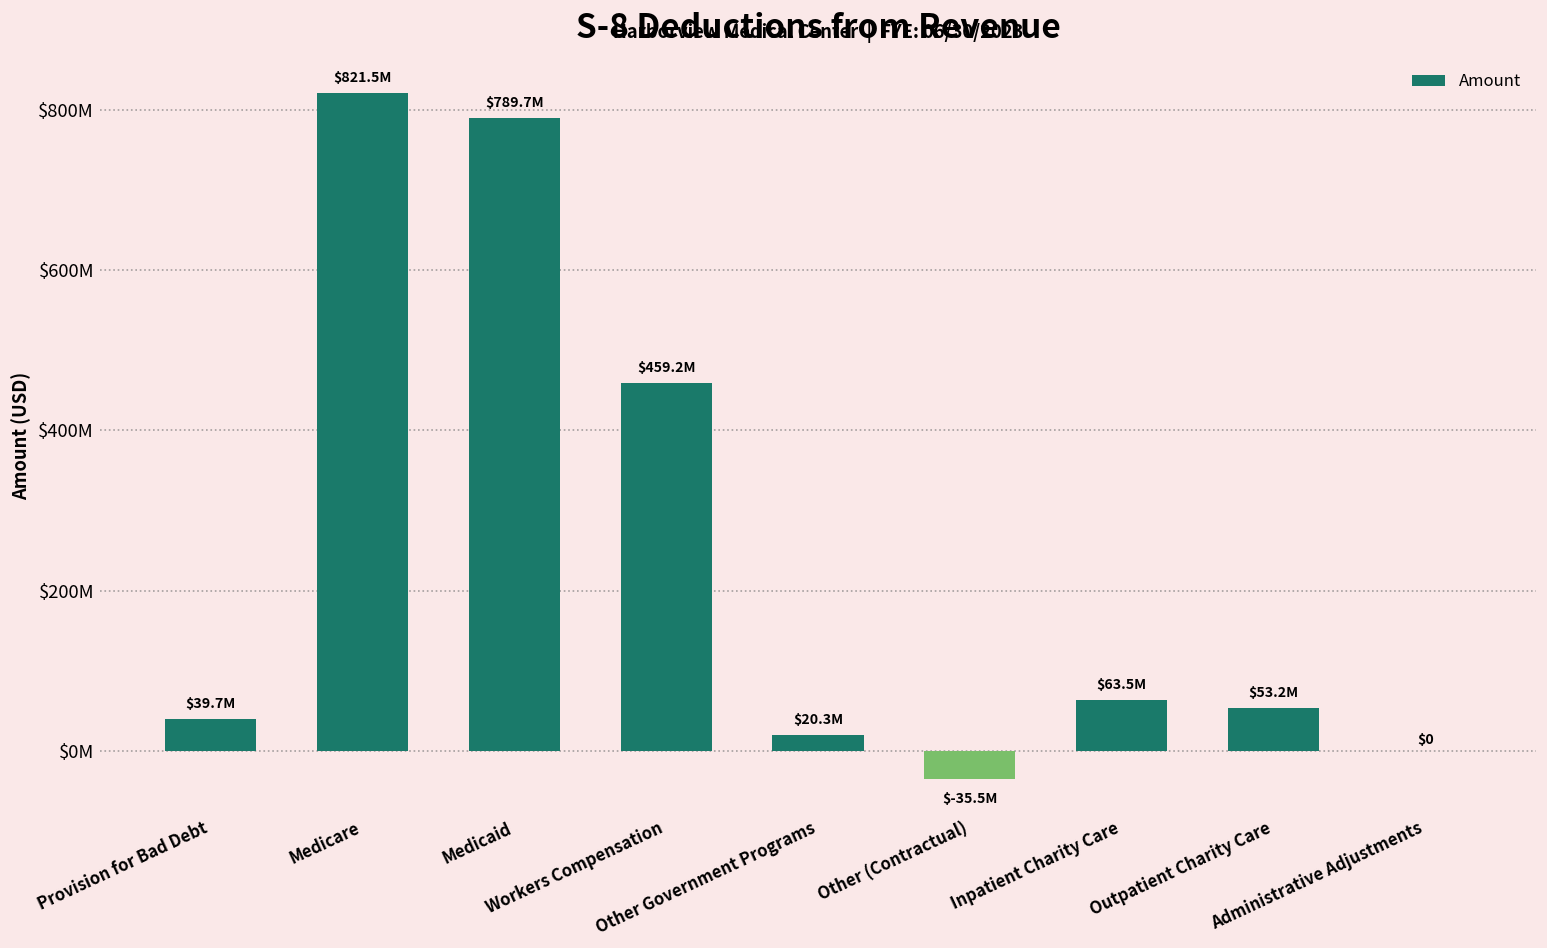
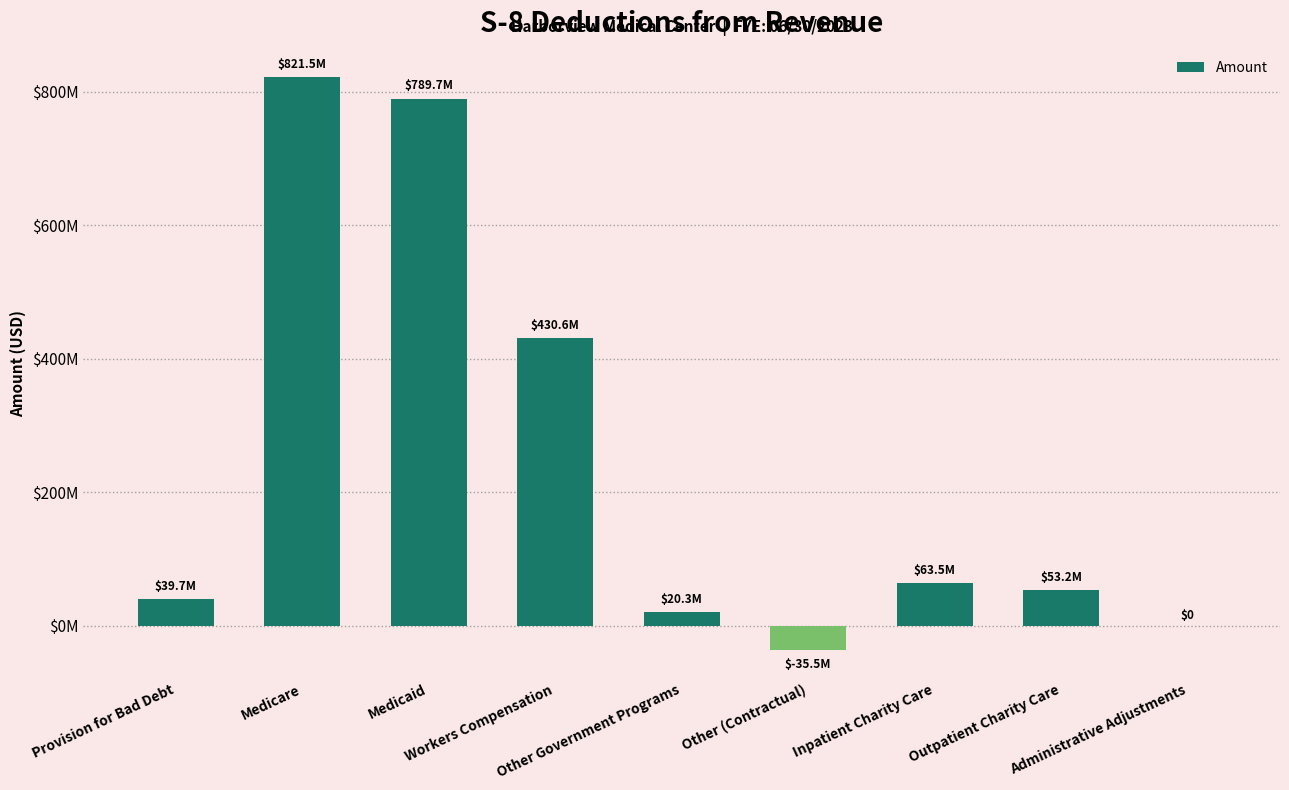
Workers Compensation: $459.2M -> $430.6M
